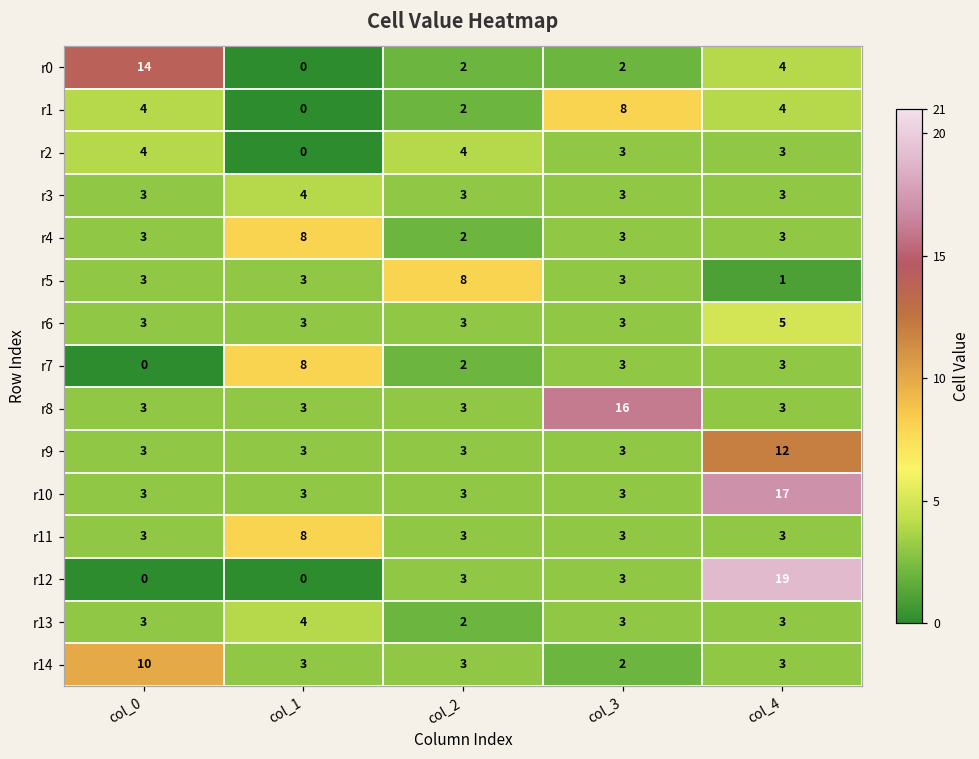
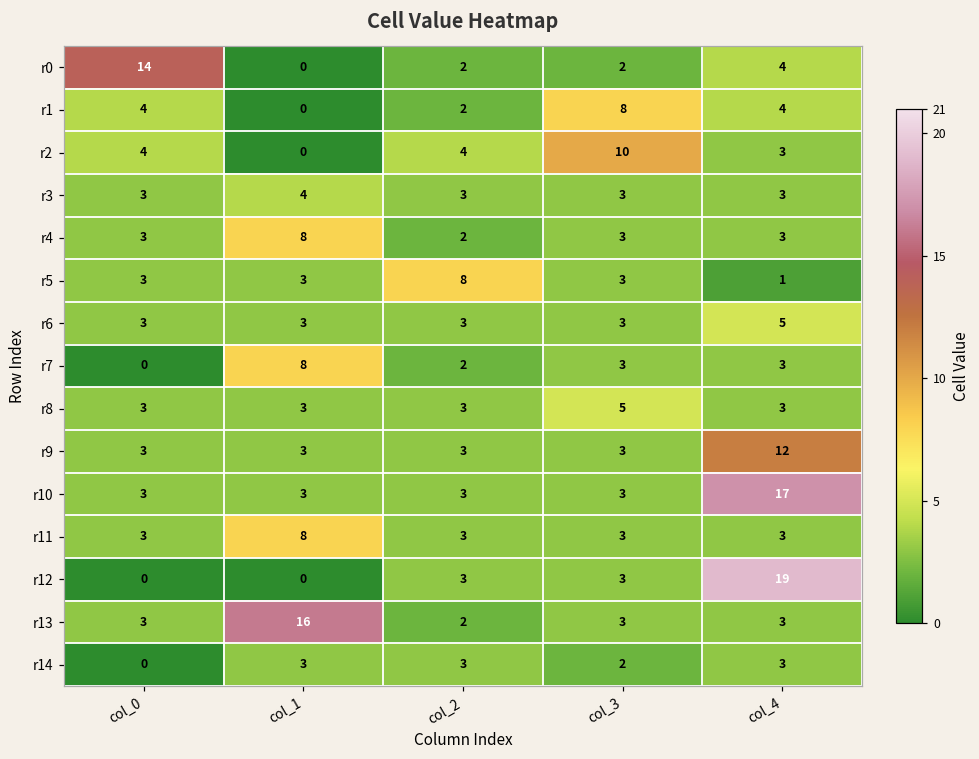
r2, col_3: 3 -> 10
r8, col_3: 16 -> 5
r13, col_1: 4 -> 16
r14, col_0: 10 -> 0
